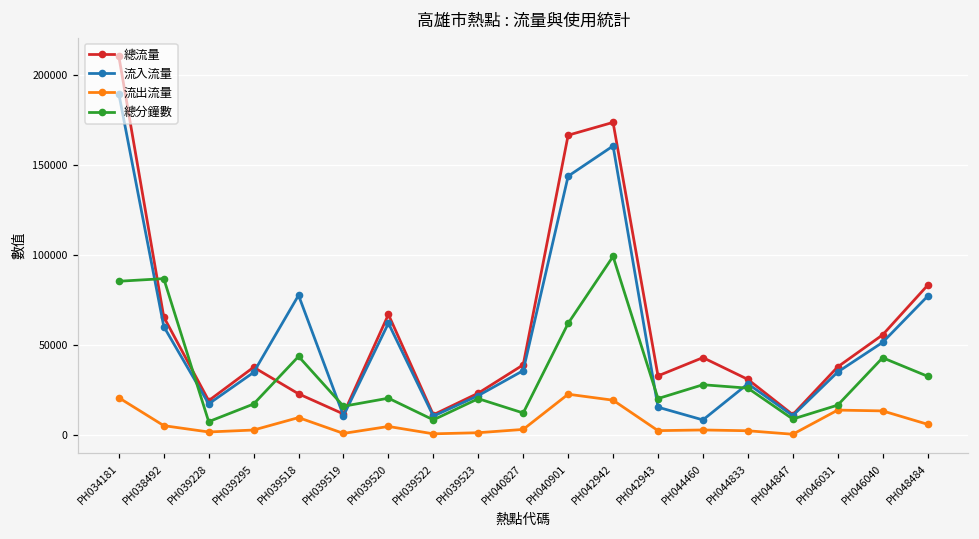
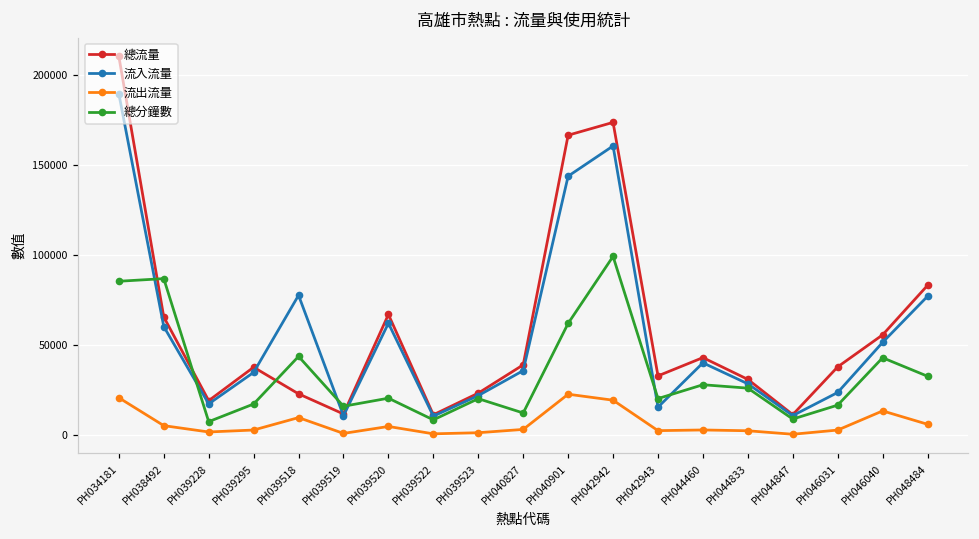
流入流量, PH044460: 8000 -> 40000
流入流量, PH046031: 35000 -> 24000
流出流量, PH046031: 14000 -> 3000
